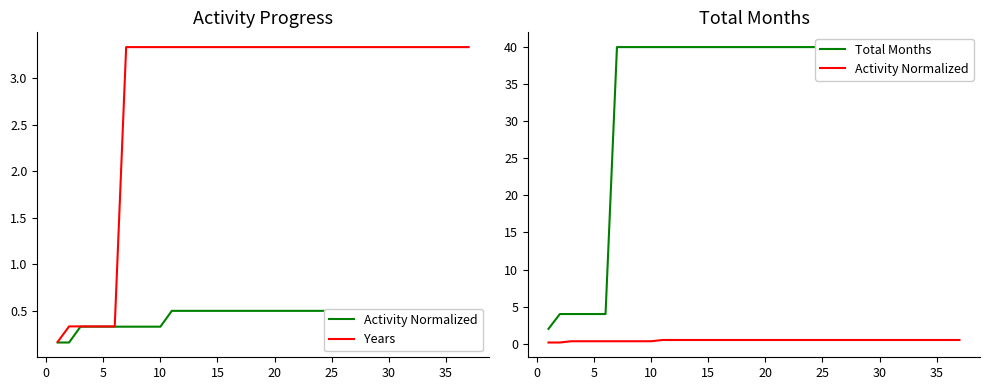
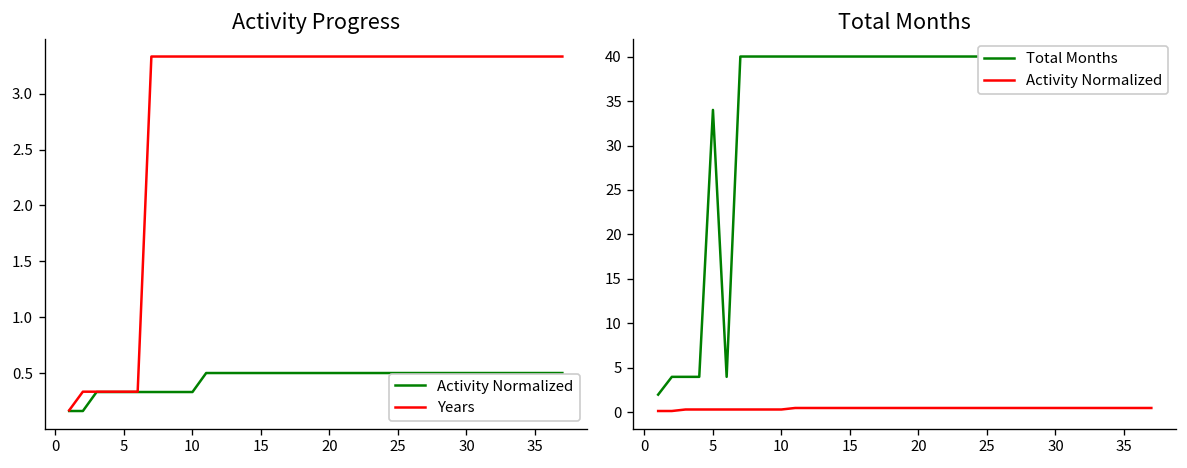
Total Months, Total Months, 5: 4 -> 34
